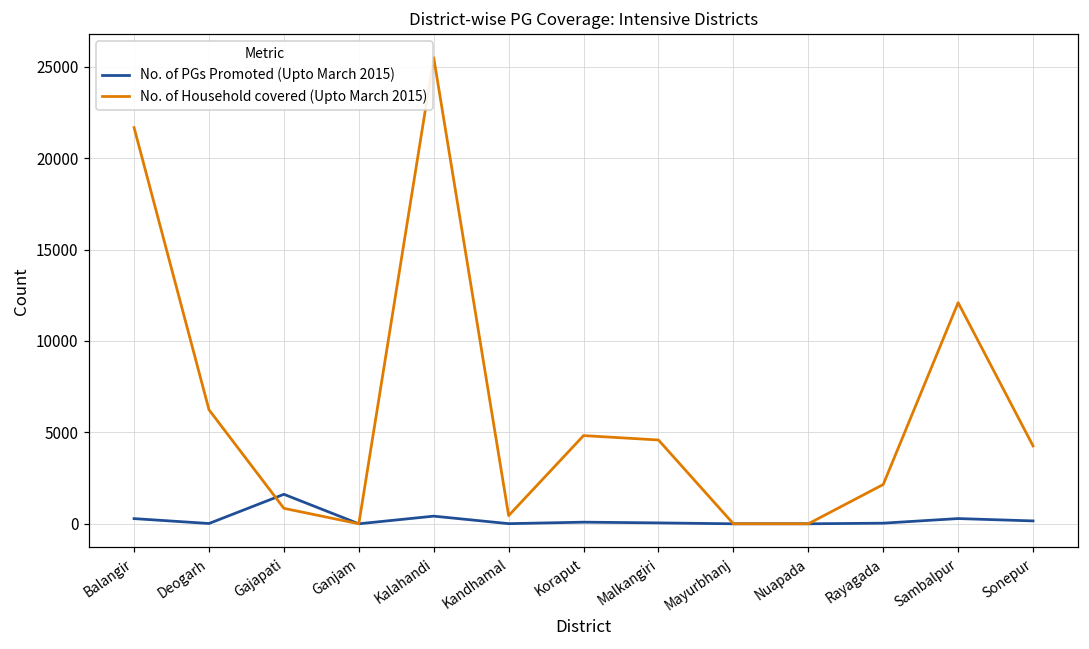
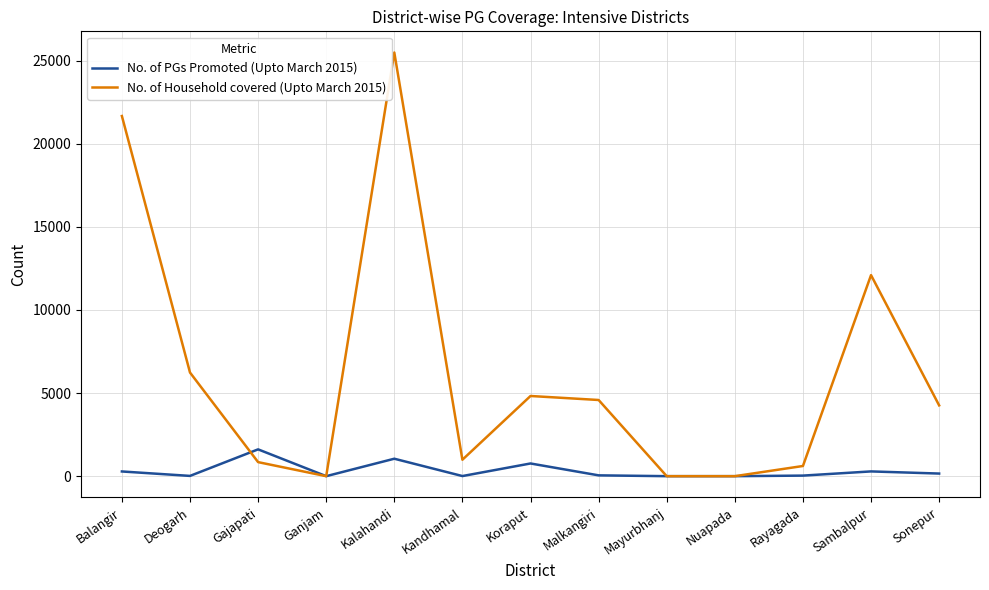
No. of PGs Promoted (Upto March 2015), Kalahandi: 400 -> 1100
No. of Household covered (Upto March 2015), Kandhamal: 400 -> 1000
No. of PGs Promoted (Upto March 2015), Koraput: 100 -> 800
No. of Household covered (Upto March 2015), Rayagada: 2100 -> 600
